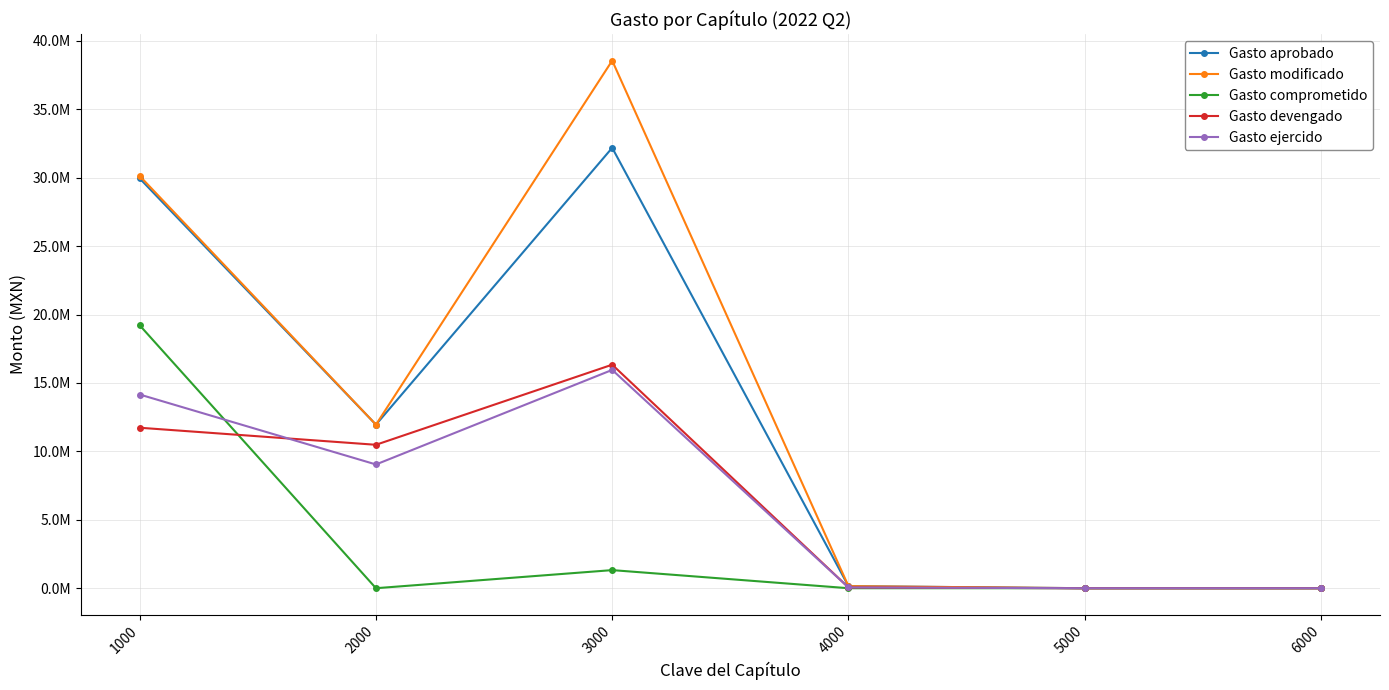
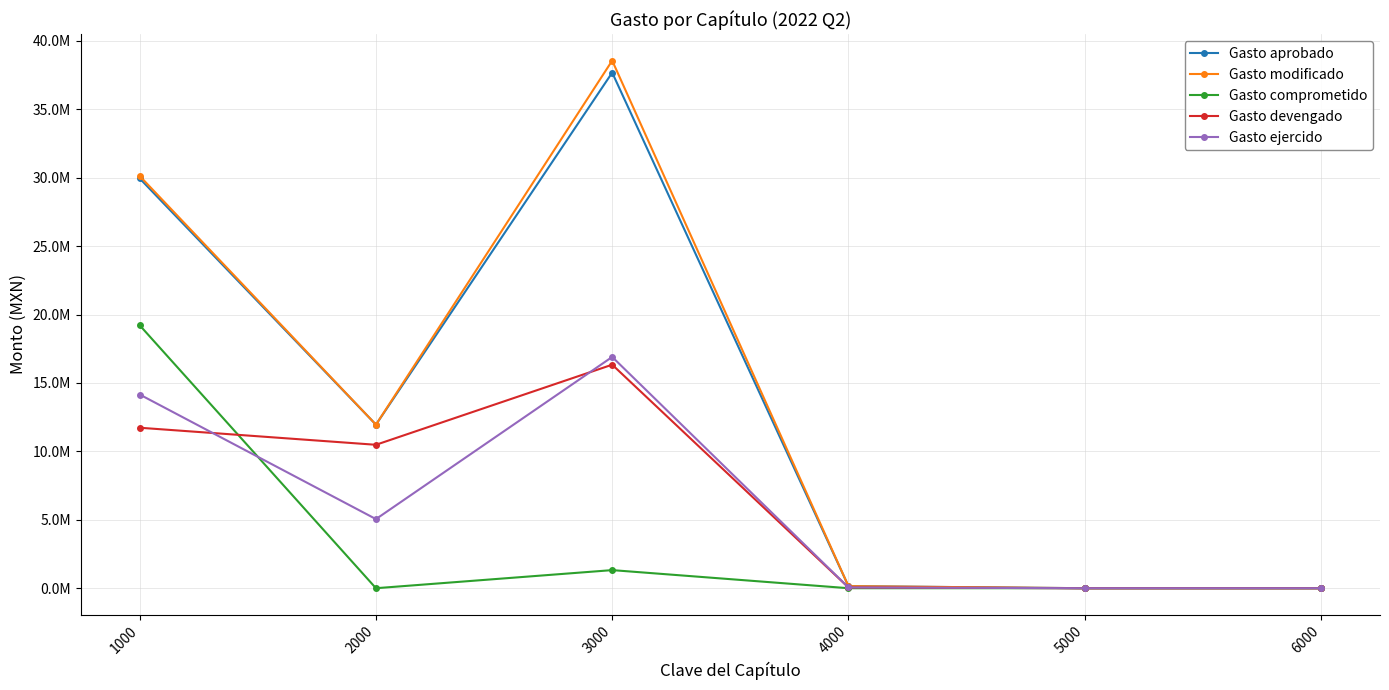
Gasto ejercido, 2000: 9000000 -> 5100000
Gasto aprobado, 3000: 32200000 -> 37700000
Gasto ejercido, 3000: 16000000 -> 16900000
